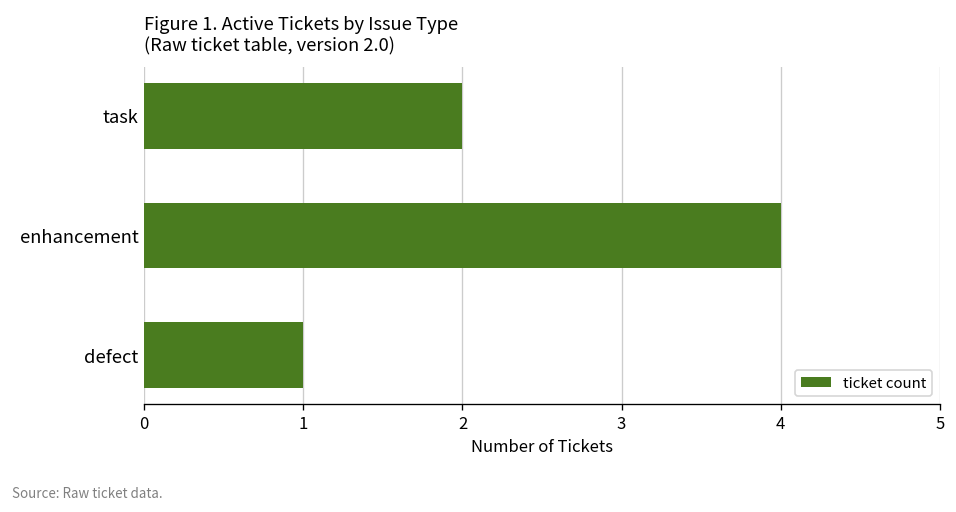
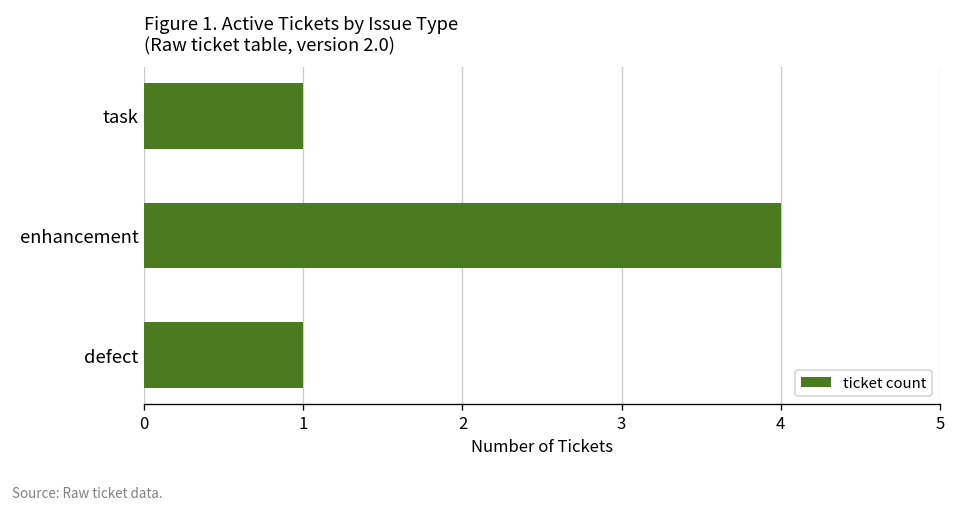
task: 2 -> 1
